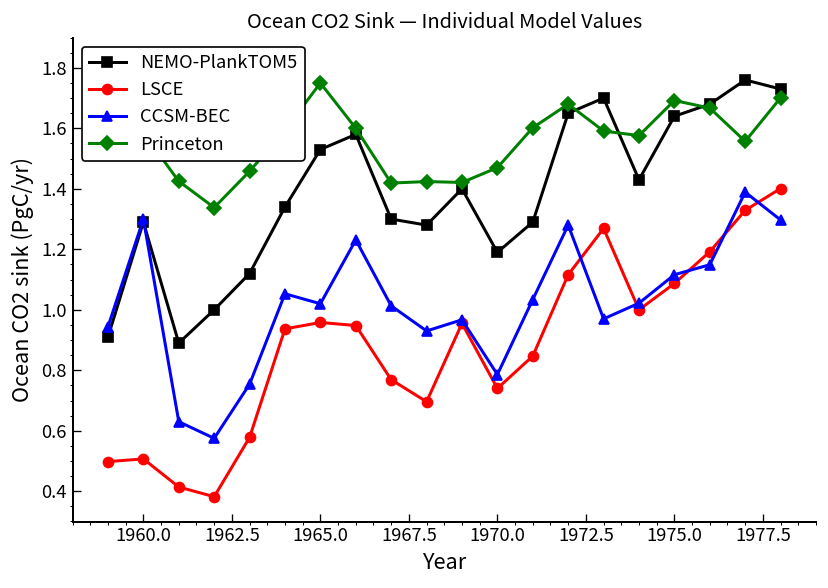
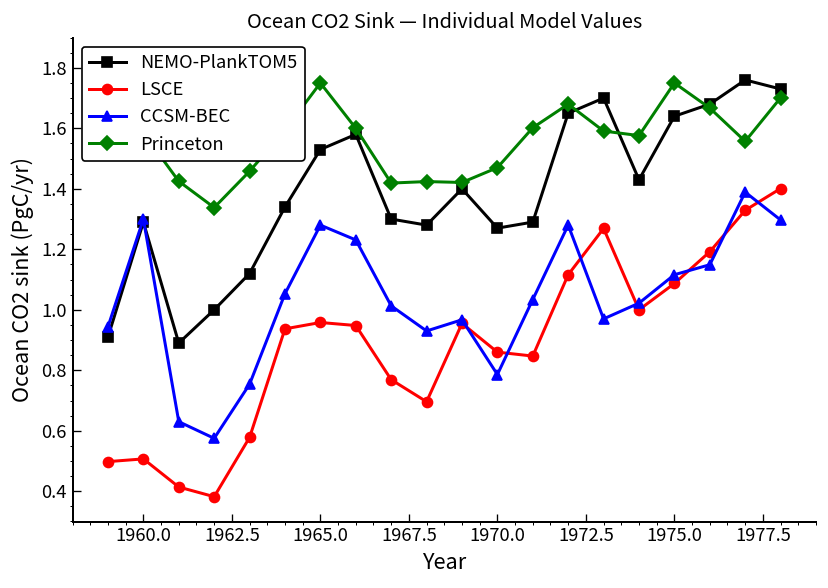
CCSM-BEC, 1965.0: 1.02 -> 1.28
NEMO-PlankTOM5, 1970.0: 1.19 -> 1.27
LSCE, 1970.0: 0.74 -> 0.86
Princeton, 1975.0: 1.69 -> 1.75
